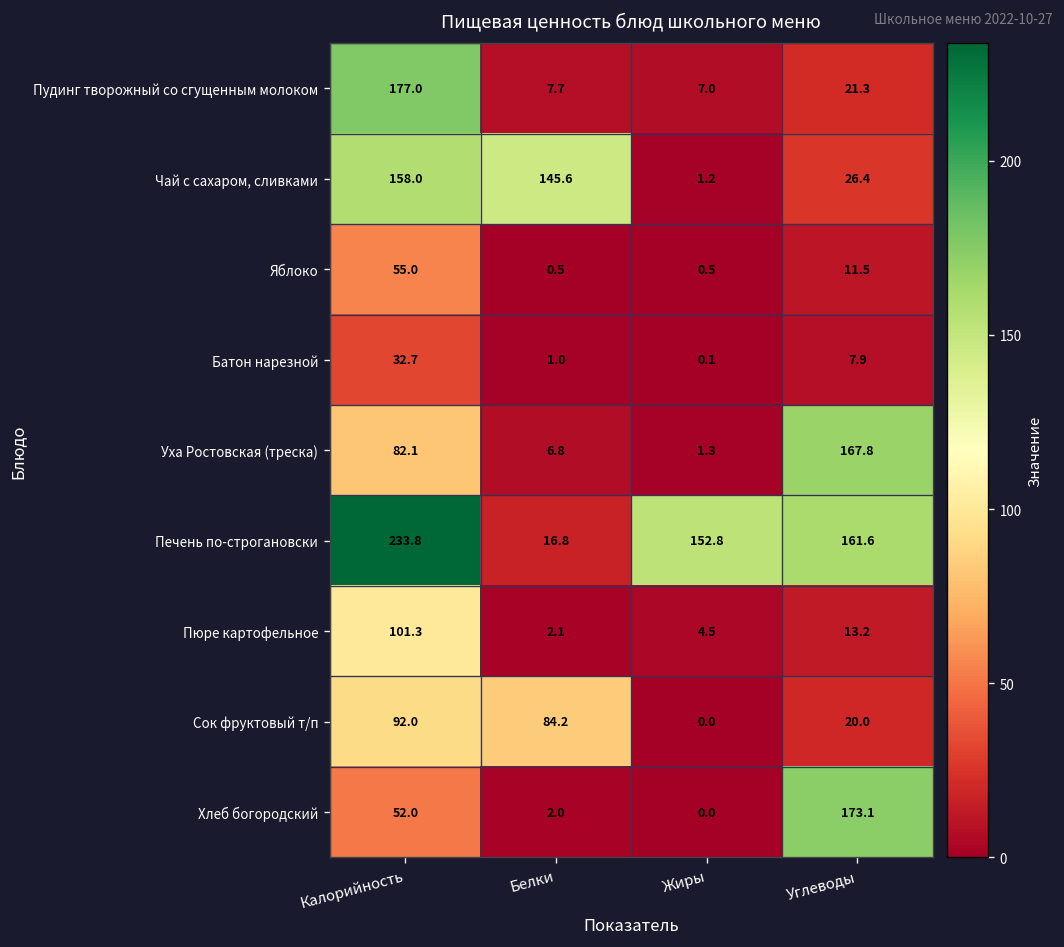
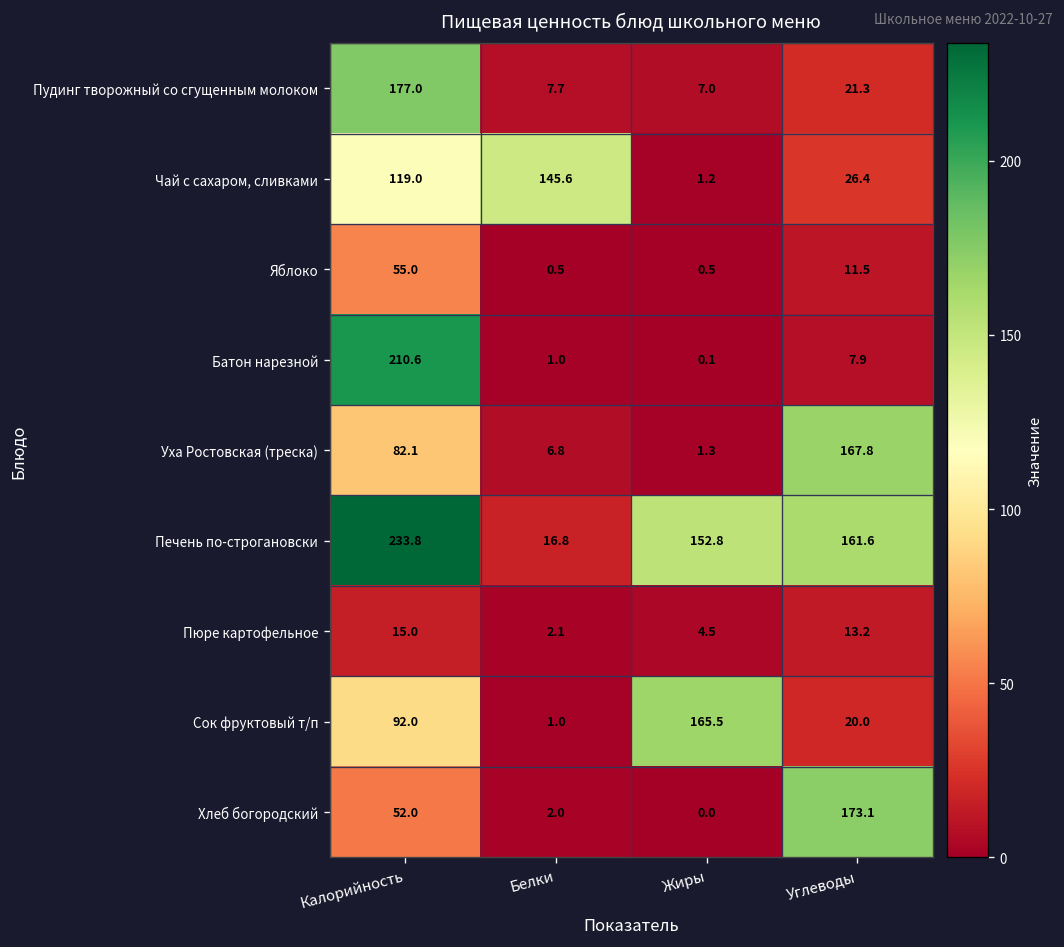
Чай с сахаром, сливками, Калорийность: 158.0 -> 119.0
Батон нарезной, Калорийность: 32.7 -> 210.6
Пюре картофельное, Калорийность: 101.3 -> 15.0
Сок фруктовый т/п, Белки: 84.2 -> 1.0
Сок фруктовый т/п, Жиры: 0.0 -> 165.5
